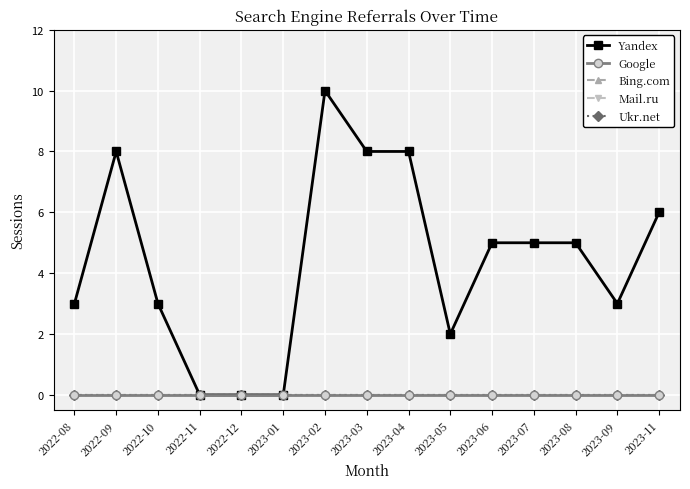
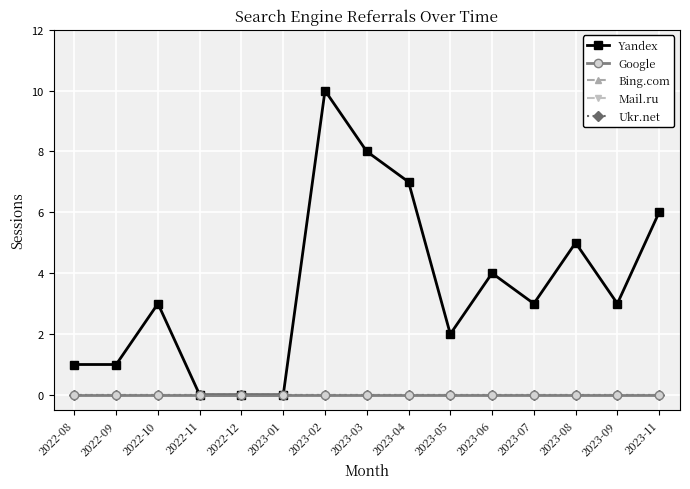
Yandex, 2022-08: 3 -> 1
Yandex, 2022-09: 8 -> 1
Yandex, 2023-04: 8 -> 7
Yandex, 2023-06: 5 -> 4
Yandex, 2023-07: 5 -> 3
